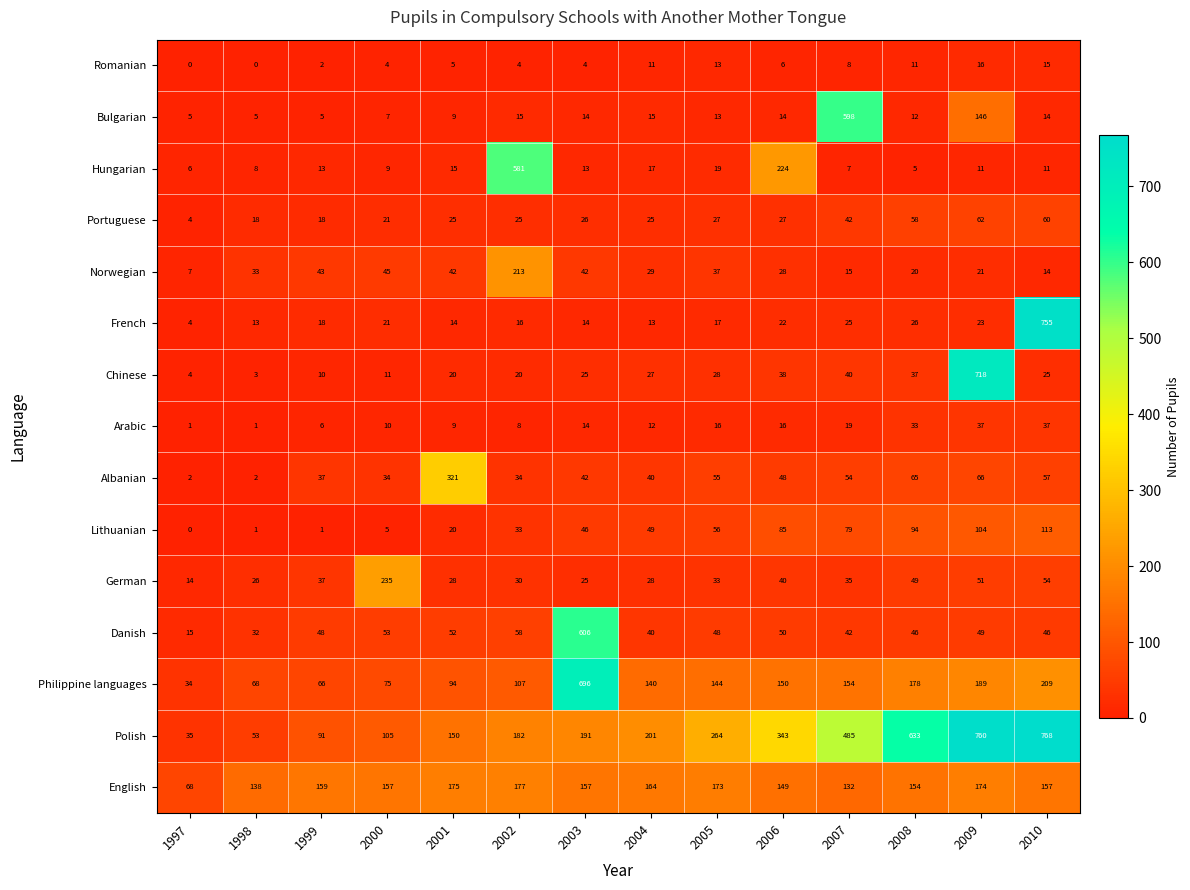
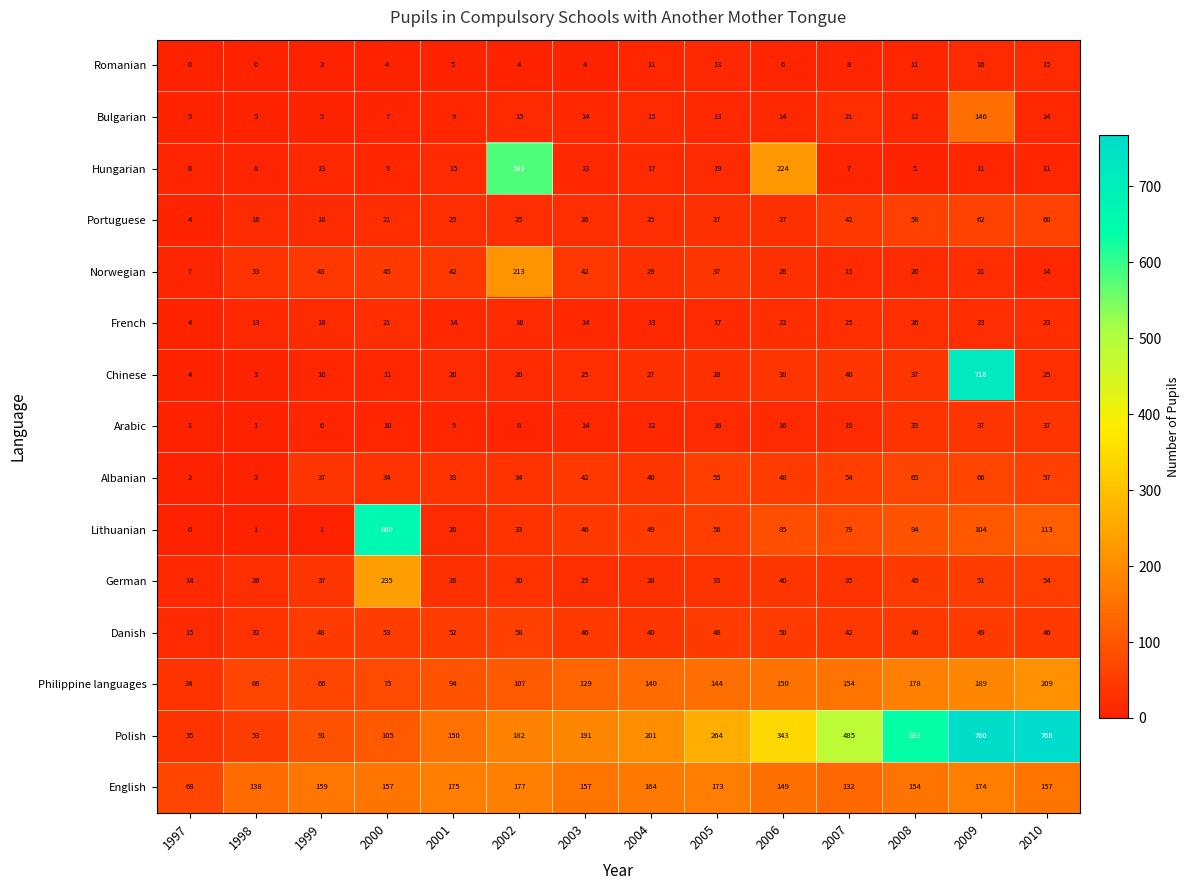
Bulgarian, 2007: 598 -> 21
French, 2010: 755 -> 23
Albanian, 2001: 321 -> 33
Lithuanian, 2000: 5 -> 660
Danish, 2003: 606 -> 46
Philippine languages, 2003: 696 -> 129
